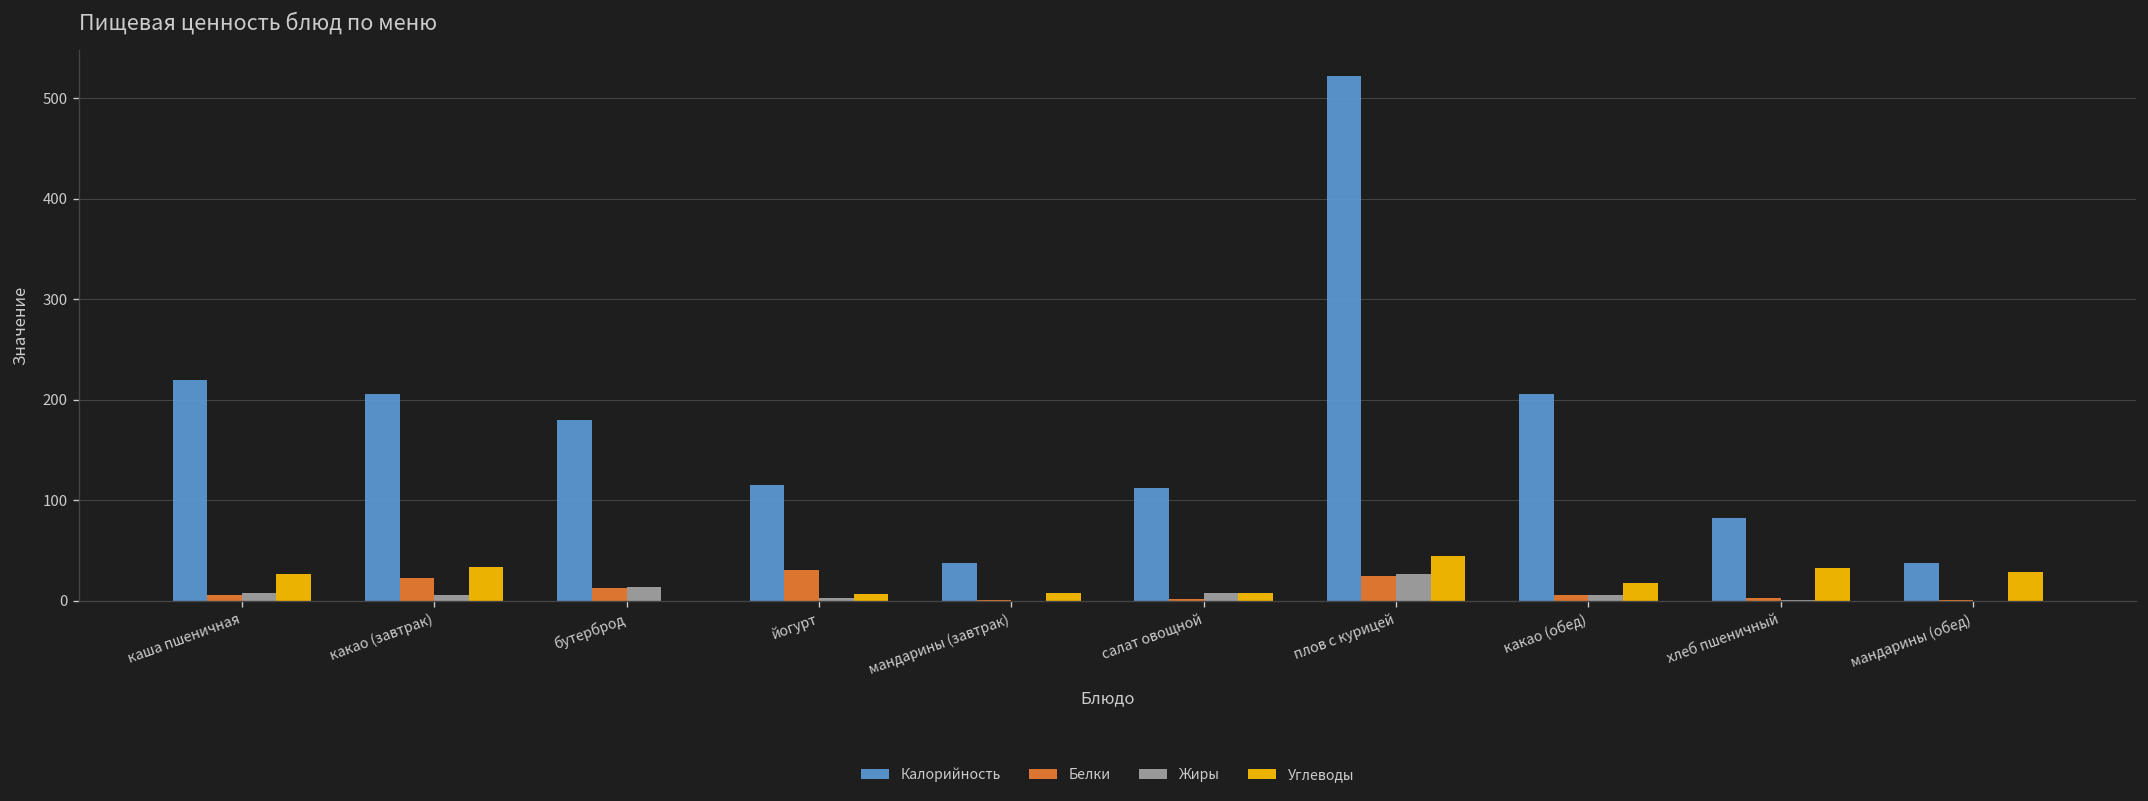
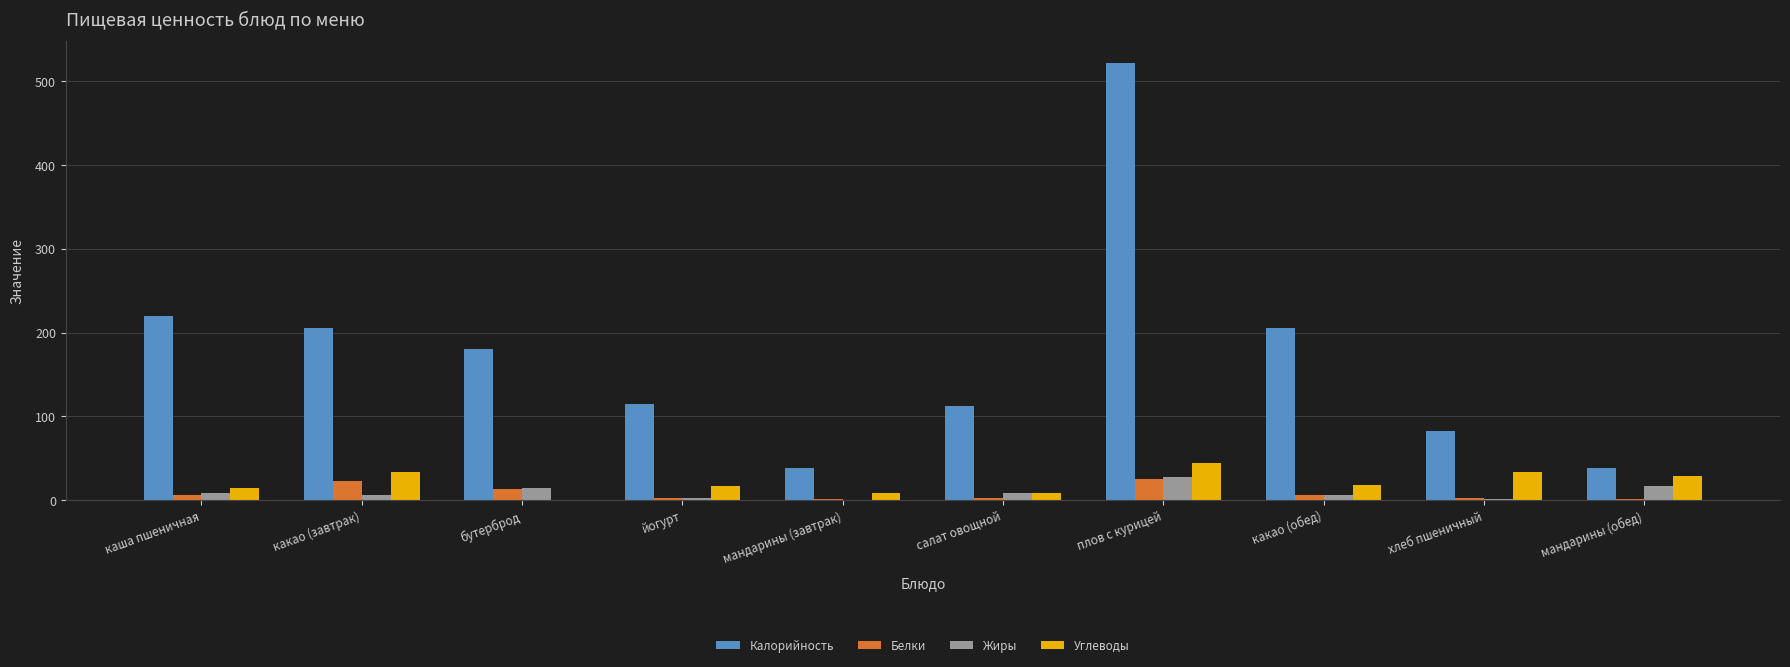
Углеводы, каша пшеничная: 30 -> 20
Белки, йогурт: 30 -> 0
Углеводы, йогурт: 10 -> 20
Жиры, мандарины (обед): 0 -> 20
